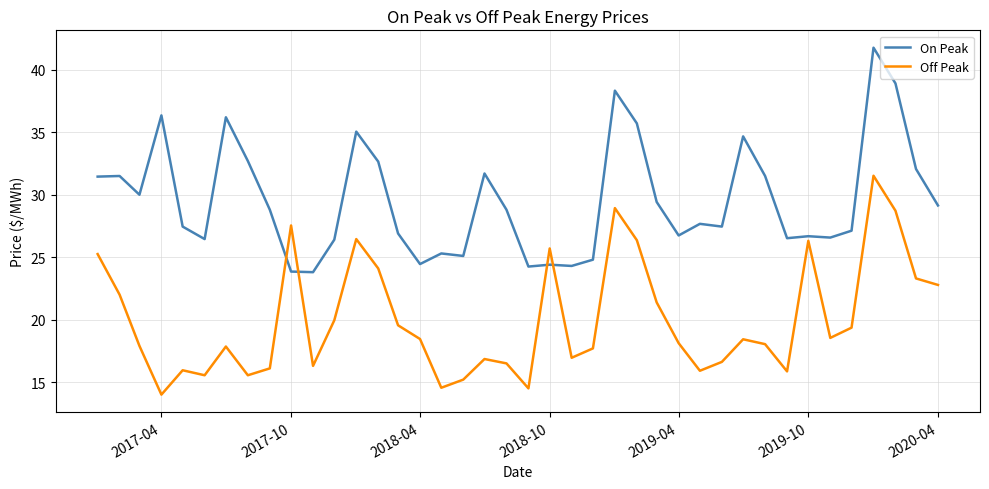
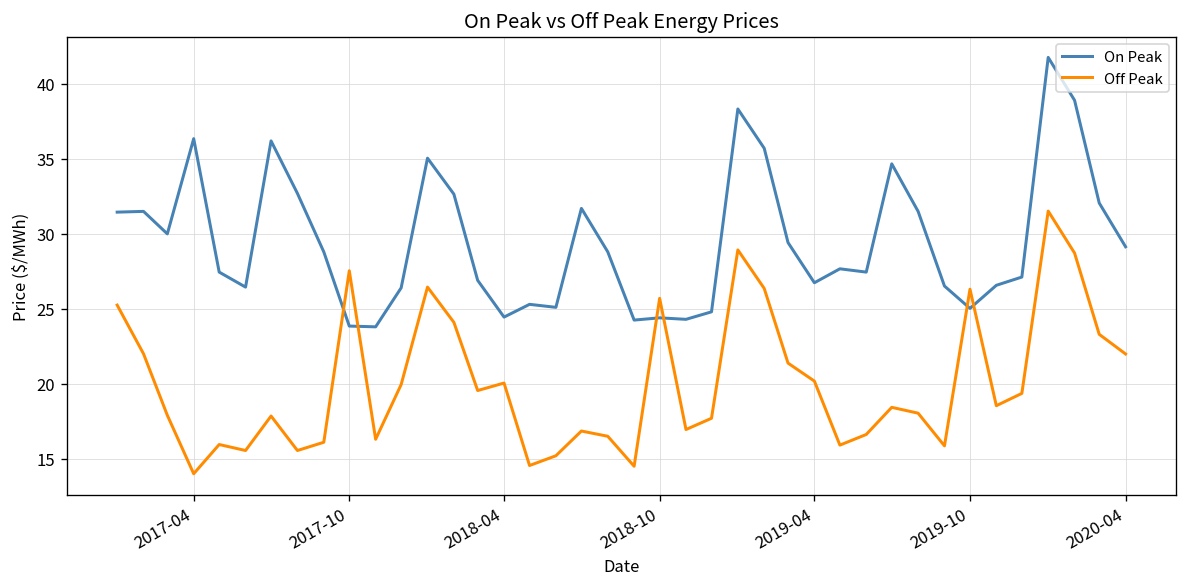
Off Peak, 2018-04: 18.5 -> 20.1
Off Peak, 2019-04: 18.1 -> 20.2
On Peak, 2019-10: 26.7 -> 25.0
Off Peak, 2020-04: 22.8 -> 22.0
